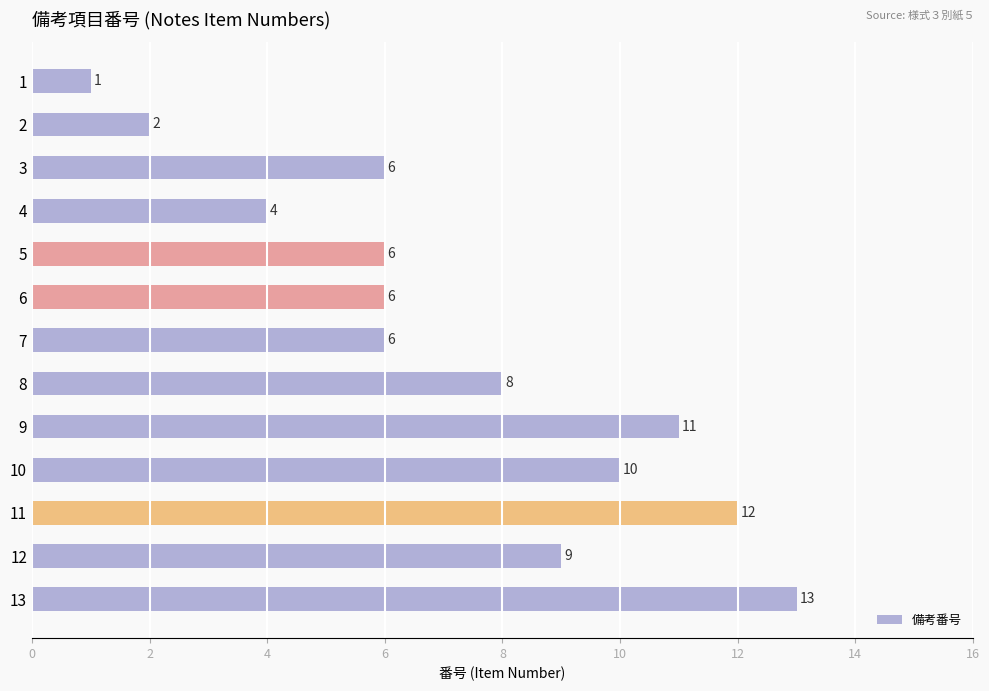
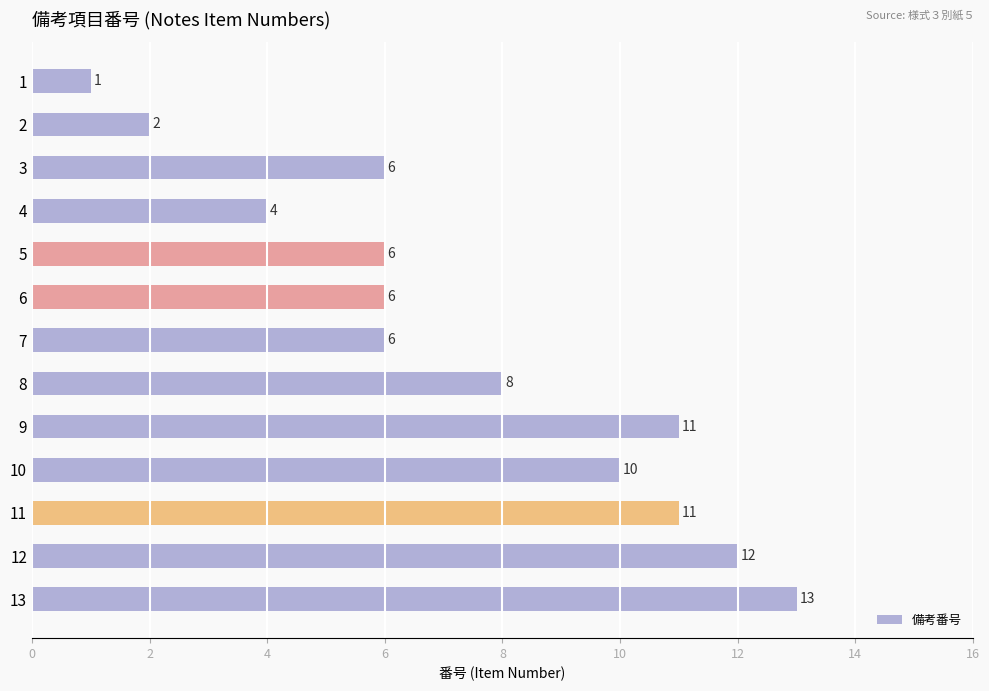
11: 12 -> 11
12: 9 -> 12
